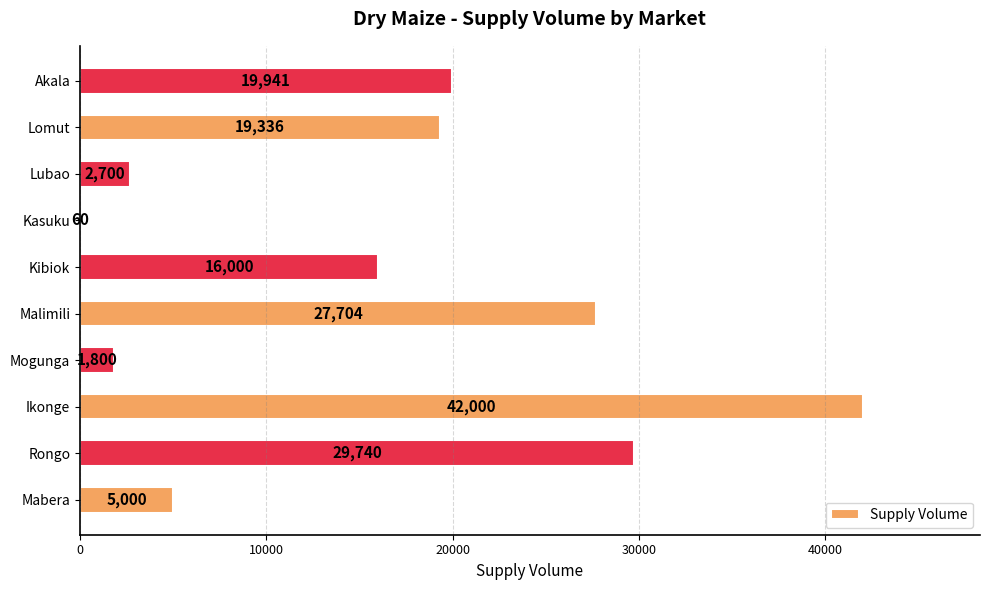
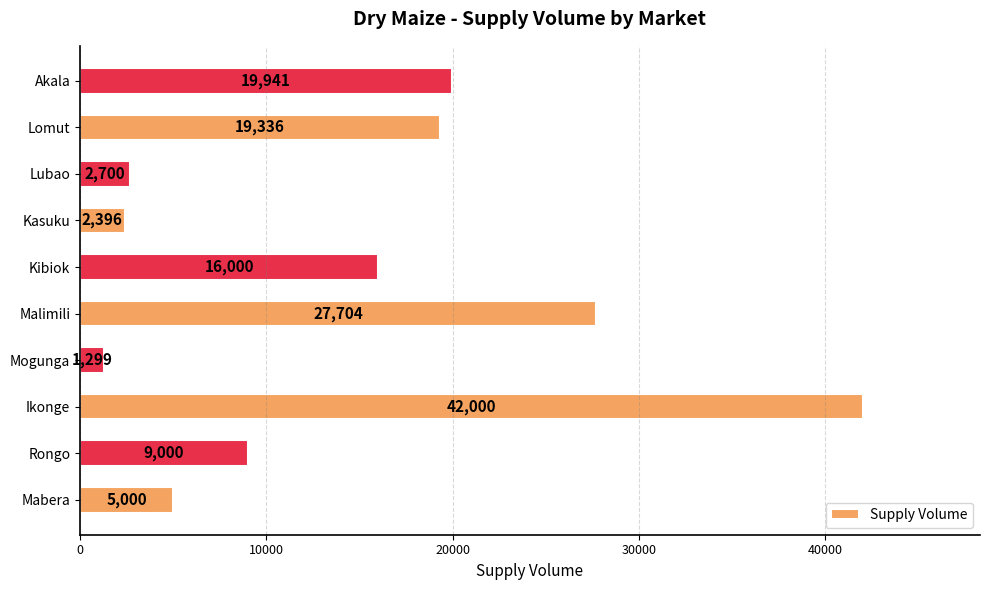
Kasuku: 60 -> 2,396
Mogunga: 1,800 -> 1,299
Rongo: 29,740 -> 9,000
